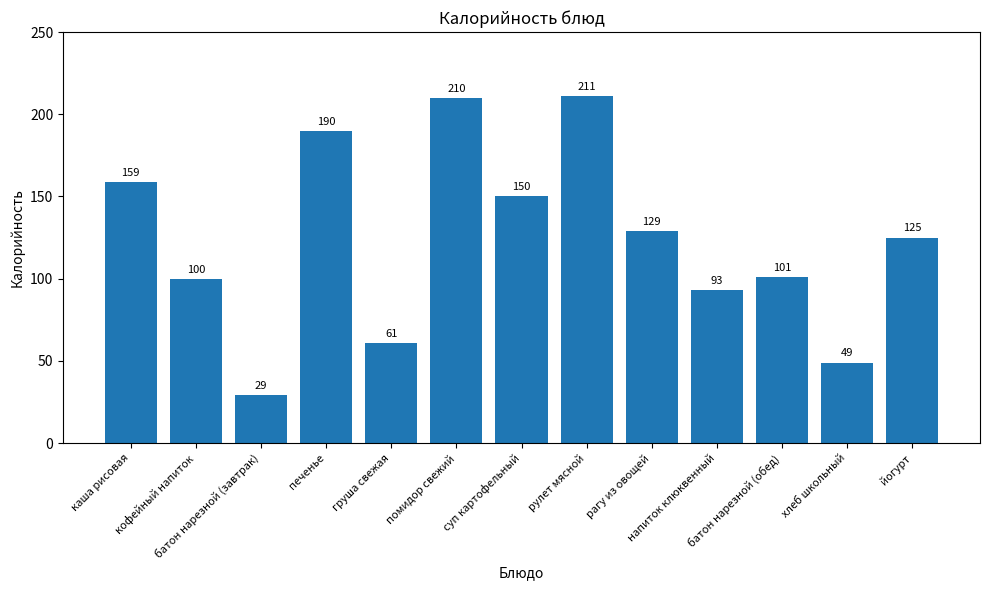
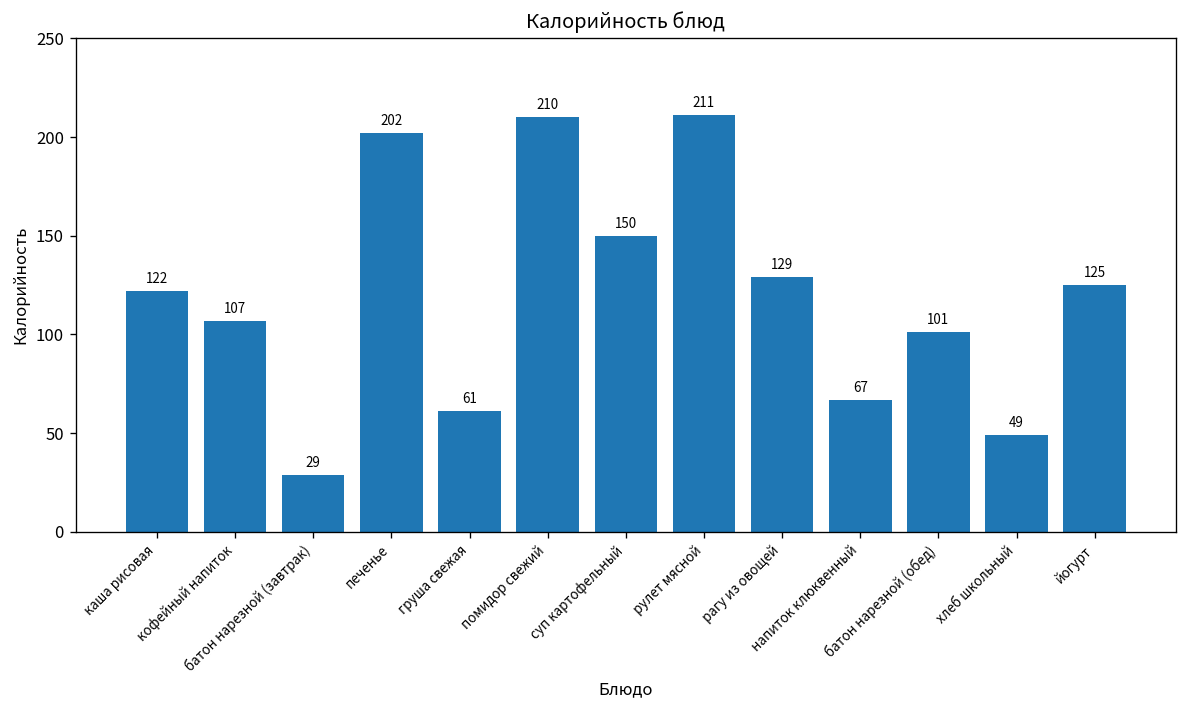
каша рисовая: 159 -> 122
кофейный напиток: 100 -> 107
печенье: 190 -> 202
напиток клюквенный: 93 -> 67
